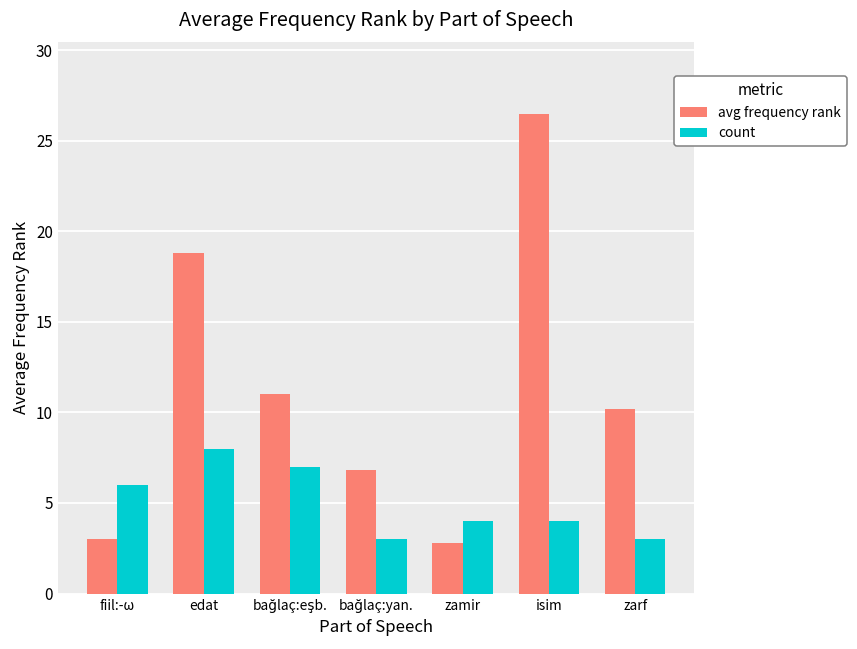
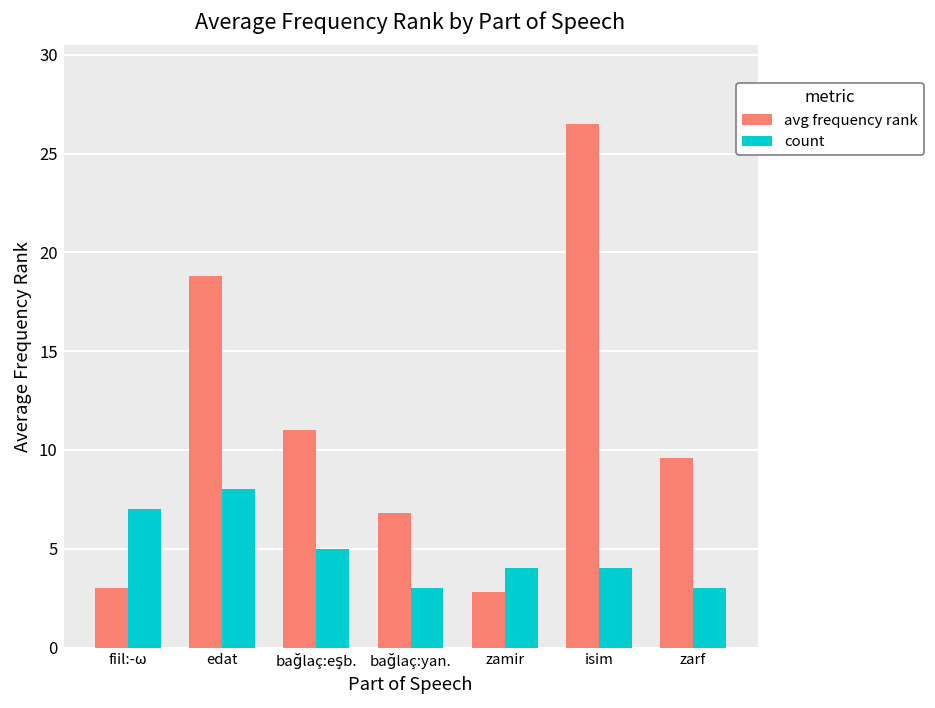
count, fiil:-ω: 6 -> 7
count, bağlaç:eşb.: 7 -> 5
avg frequency rank, zarf: 10.2 -> 9.6
